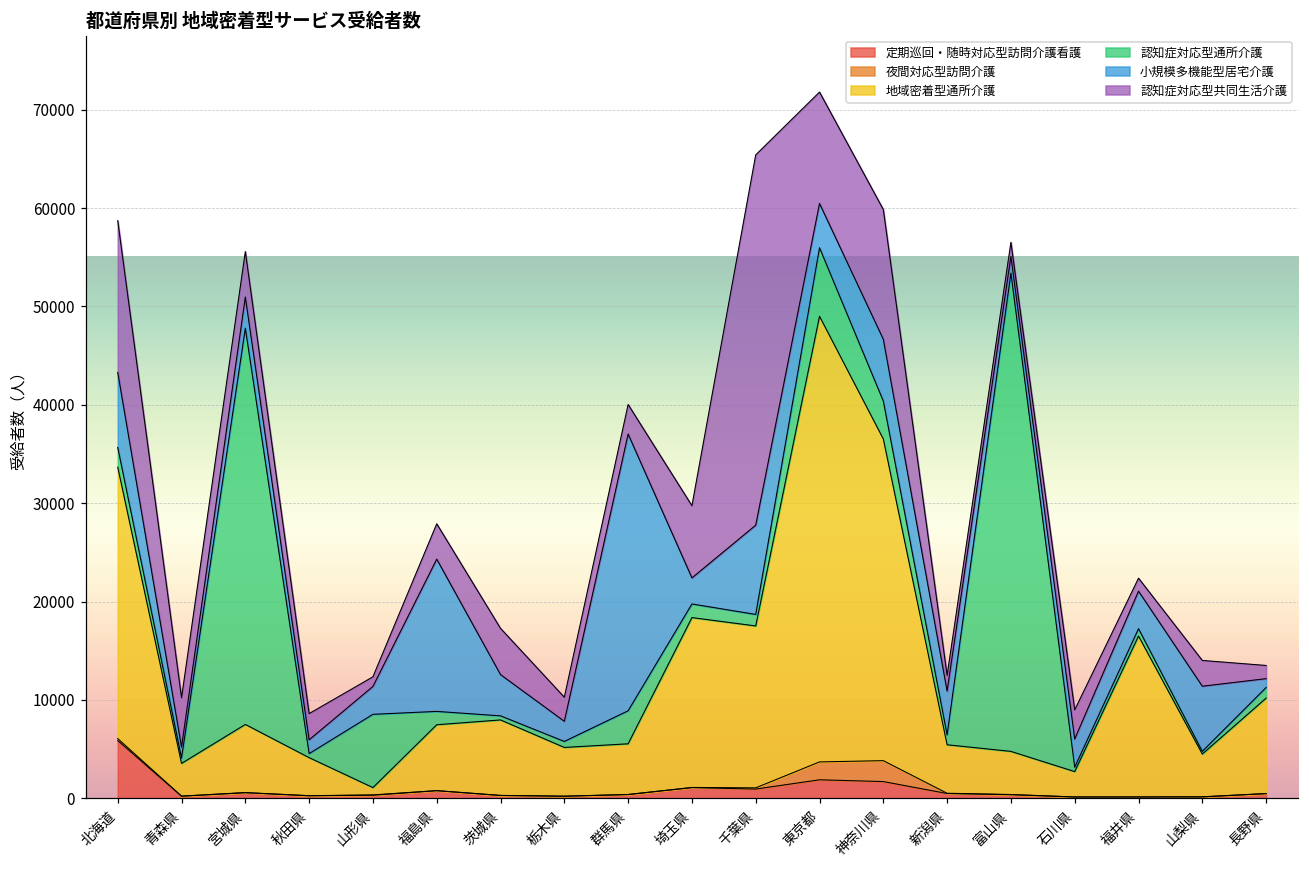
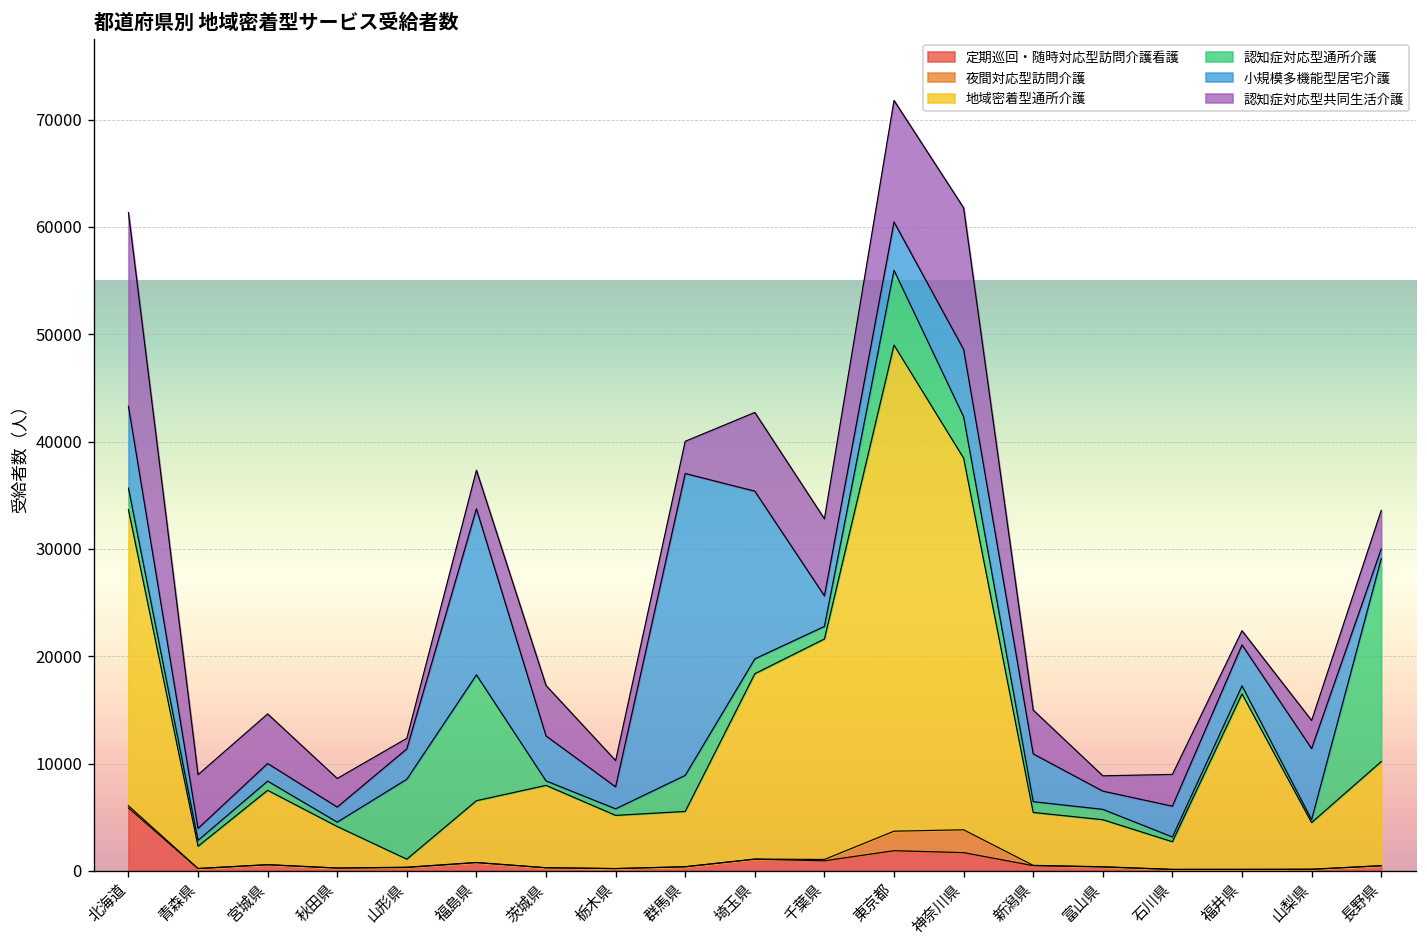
認知症対応型共同生活介護, 北海道: 15000 -> 18000
地域密着型通所介護, 青森県: 3000 -> 2000
認知症対応型通所介護, 宮城県: 40000 -> 1000
小規模多機能型居宅介護, 宮城県: 3000 -> 2000
地域密着型通所介護, 福島県: 7000 -> 6000
認知症対応型通所介護, 福島県: 1000 -> 12000
小規模多機能型居宅介護, 埼玉県: 3000 -> 16000
地域密着型通所介護, 千葉県: 16000 -> 21000
小規模多機能型居宅介護, 千葉県: 9000 -> 3000
認知症対応型共同生活介護, 千葉県: 38000 -> 7000
地域密着型通所介護, 神奈川県: 33000 -> 35000
認知症対応型共同生活介護, 新潟県: 2000 -> 4000
認知症対応型通所介護, 富山県: 49000 -> 1000
認知症対応型通所介護, 長野県: 1000 -> 19000
認知症対応型共同生活介護, 長野県: 1000 -> 4000
